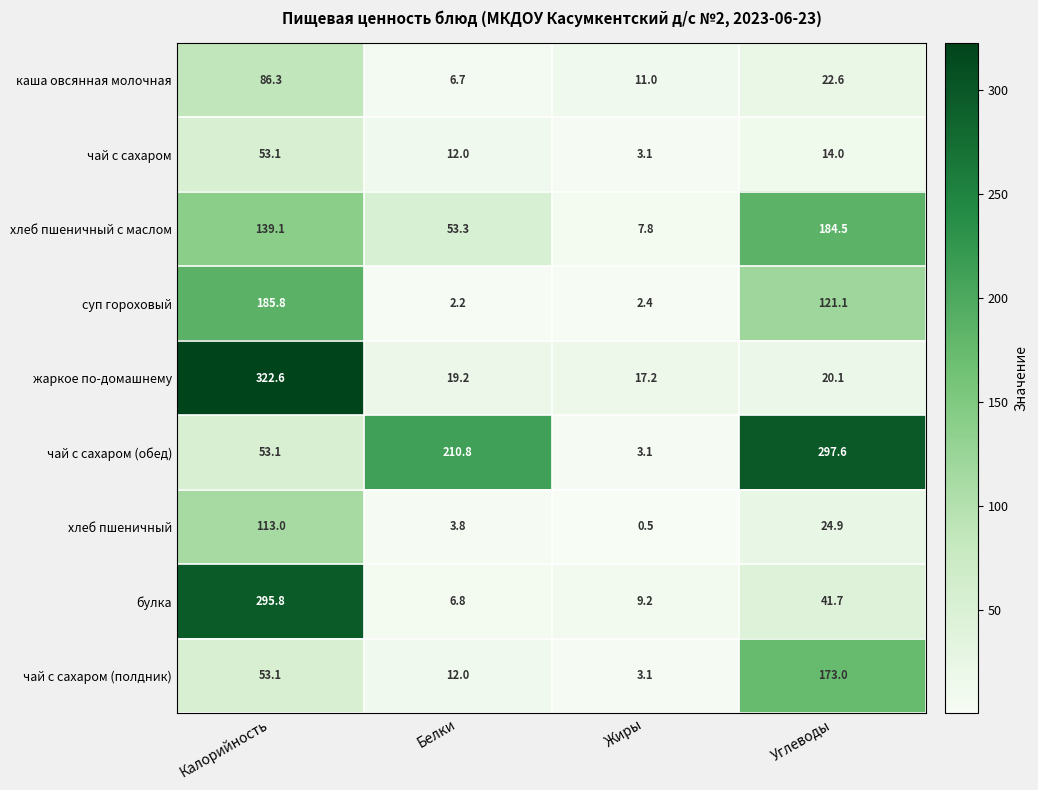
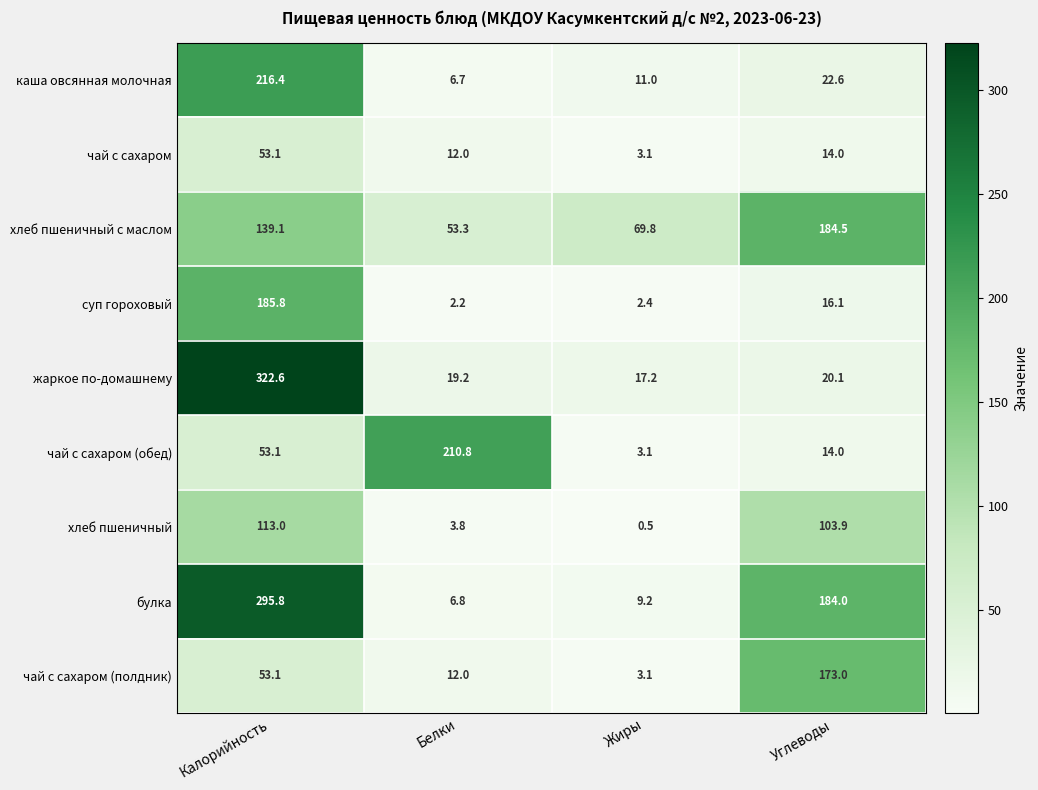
каша овсянная молочная, Калорийность: 86.3 -> 216.4
хлеб пшеничный с маслом, Жиры: 7.8 -> 69.8
суп гороховый, Углеводы: 121.1 -> 16.1
чай с сахаром (обед), Углеводы: 297.6 -> 14.0
хлеб пшеничный, Углеводы: 24.9 -> 103.9
булка, Углеводы: 41.7 -> 184.0
